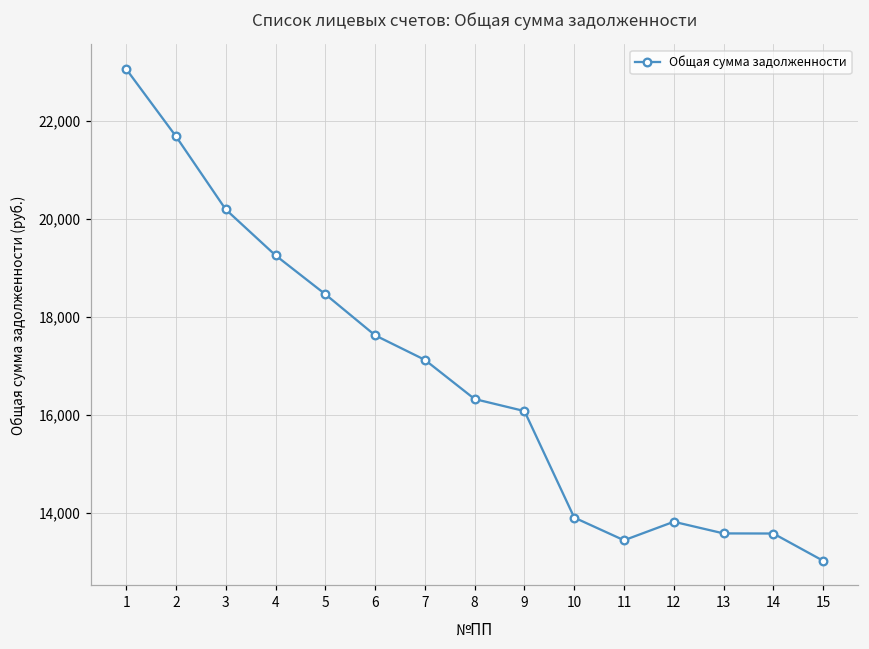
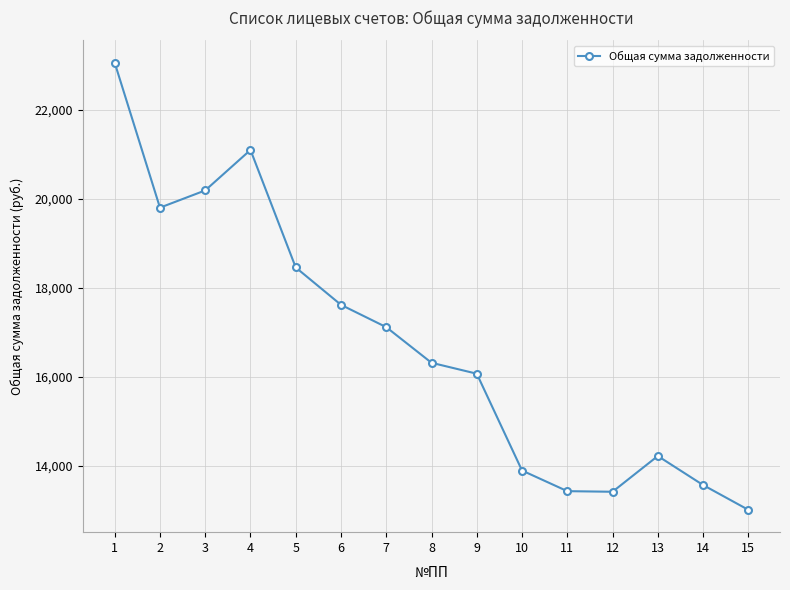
2: 21,700 -> 19,800
4: 19,300 -> 21,100
12: 13,800 -> 13,400
13: 13,600 -> 14,200
